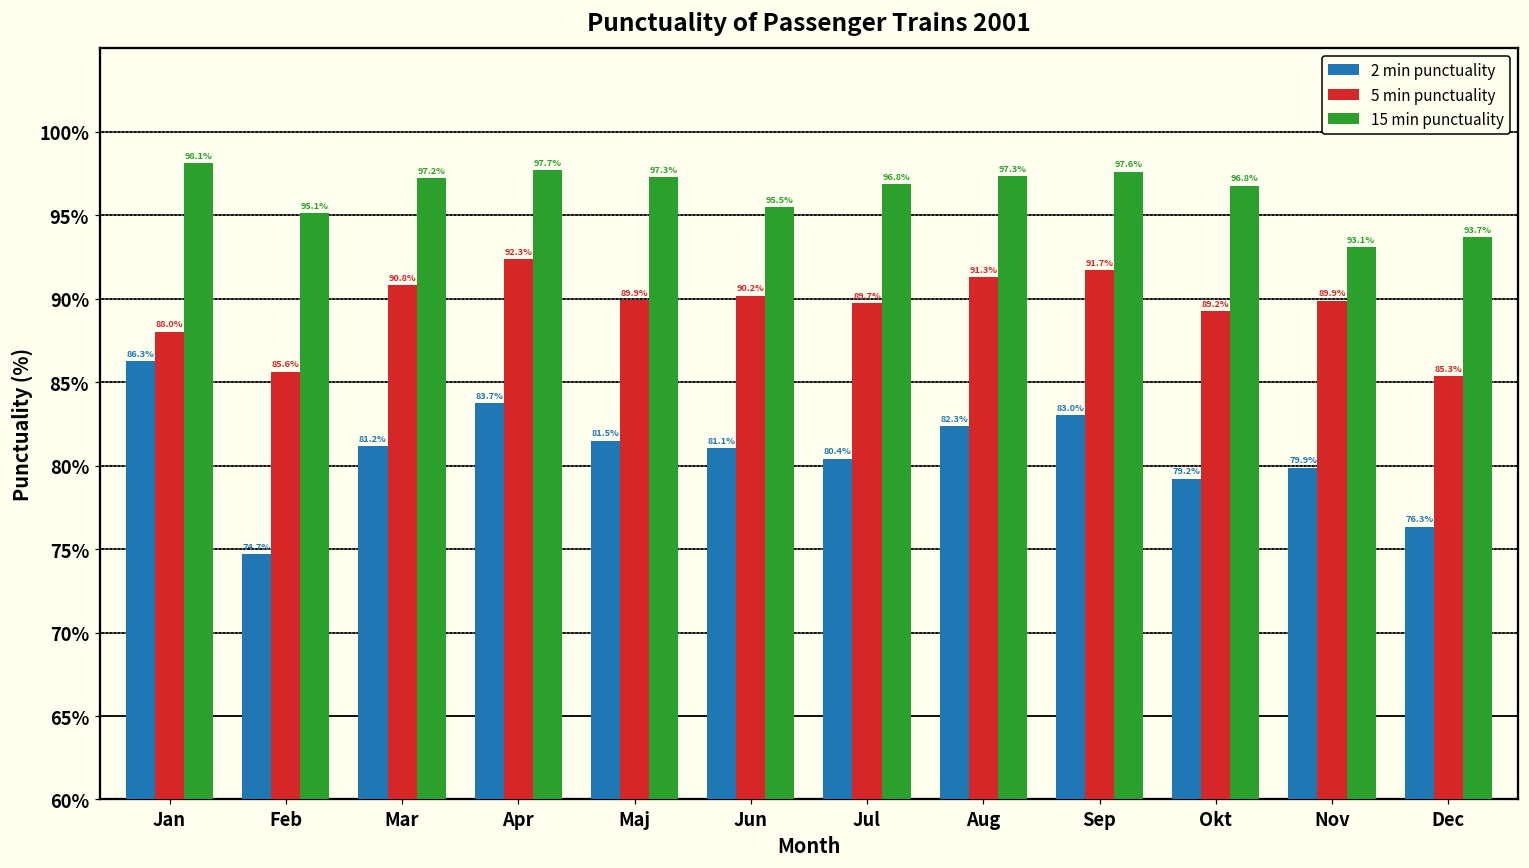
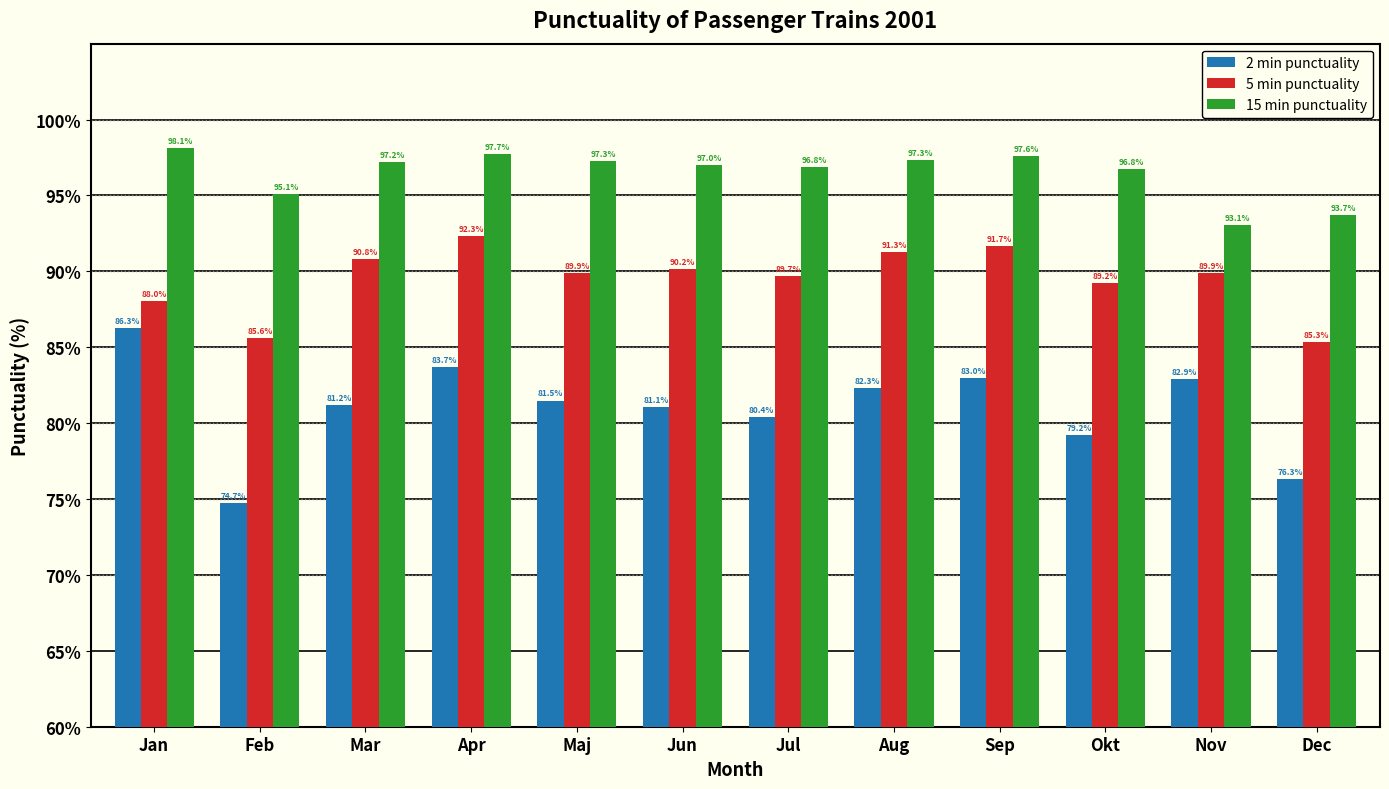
15 min punctuality, Jun: 95.5% -> 97.0%
2 min punctuality, Nov: 79.9% -> 82.9%
